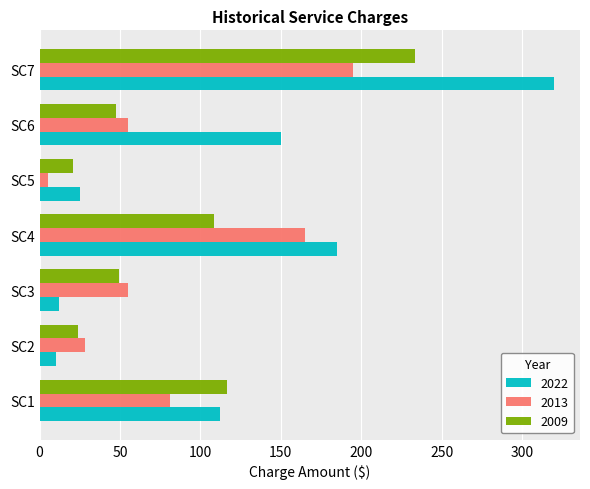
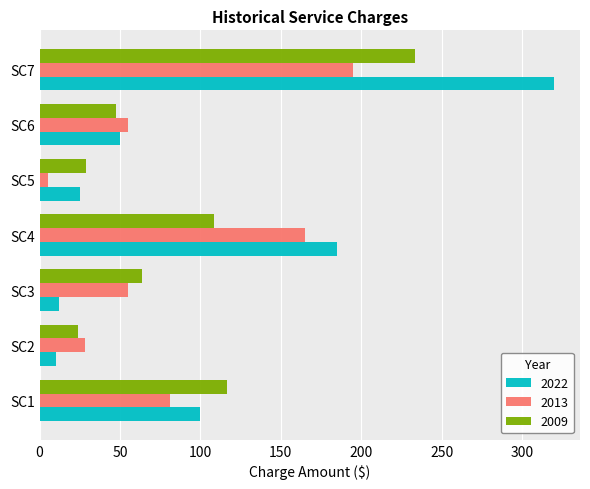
2022, SC6: 150 -> 50
2009, SC5: 21 -> 29
2009, SC3: 49 -> 64
2022, SC1: 112 -> 100
